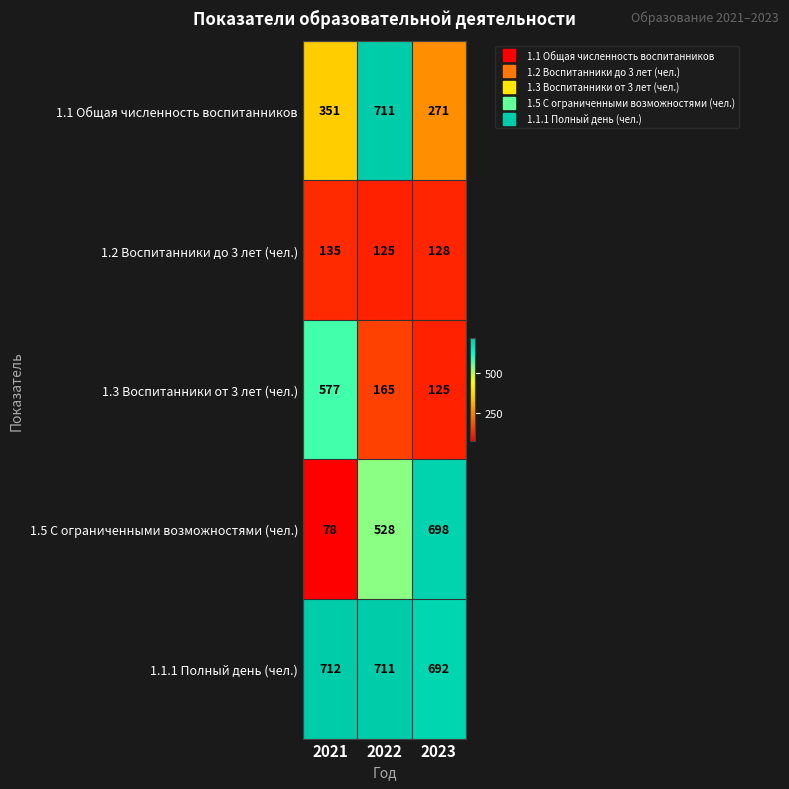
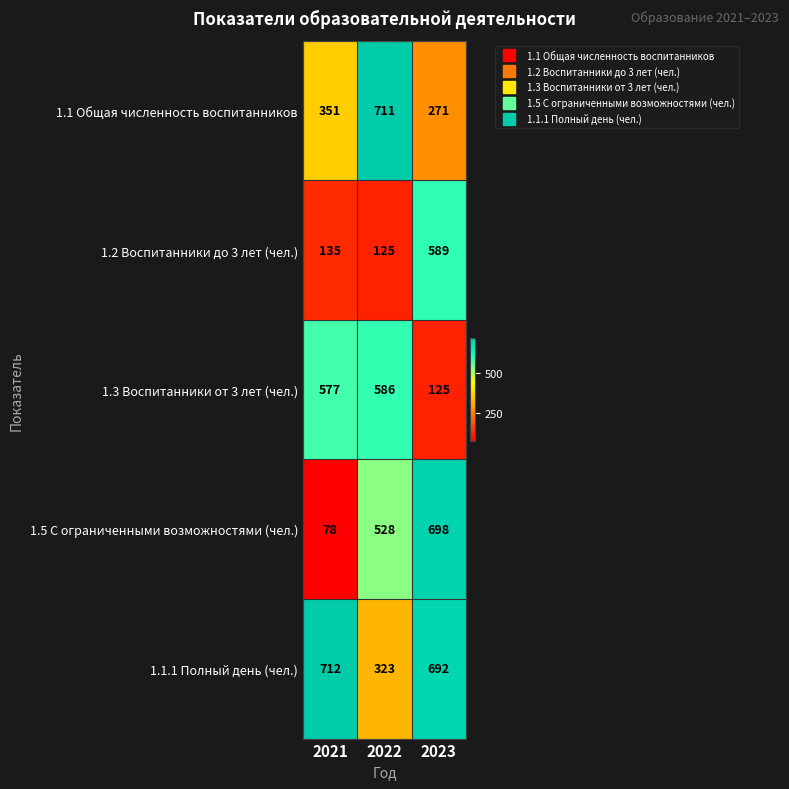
1.2 Воспитанники до 3 лет (чел.), 2023: 128 -> 589
1.3 Воспитанники от 3 лет (чел.), 2022: 165 -> 586
1.1.1 Полный день (чел.), 2022: 711 -> 323
